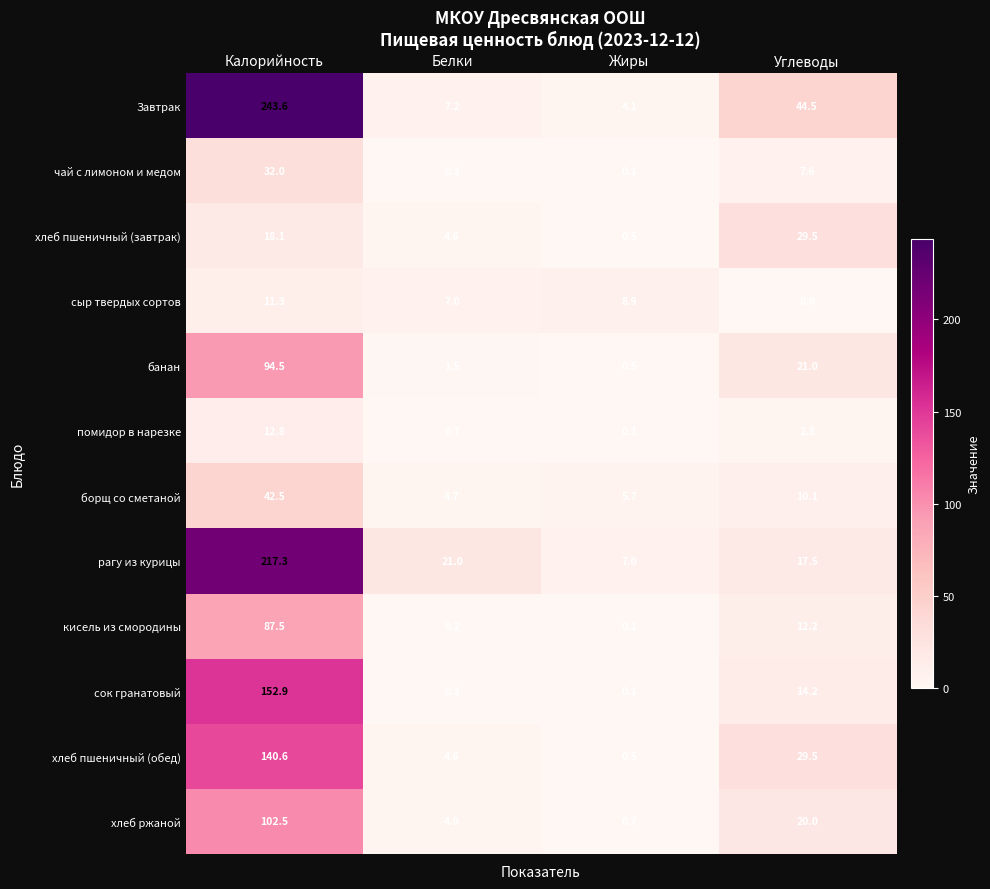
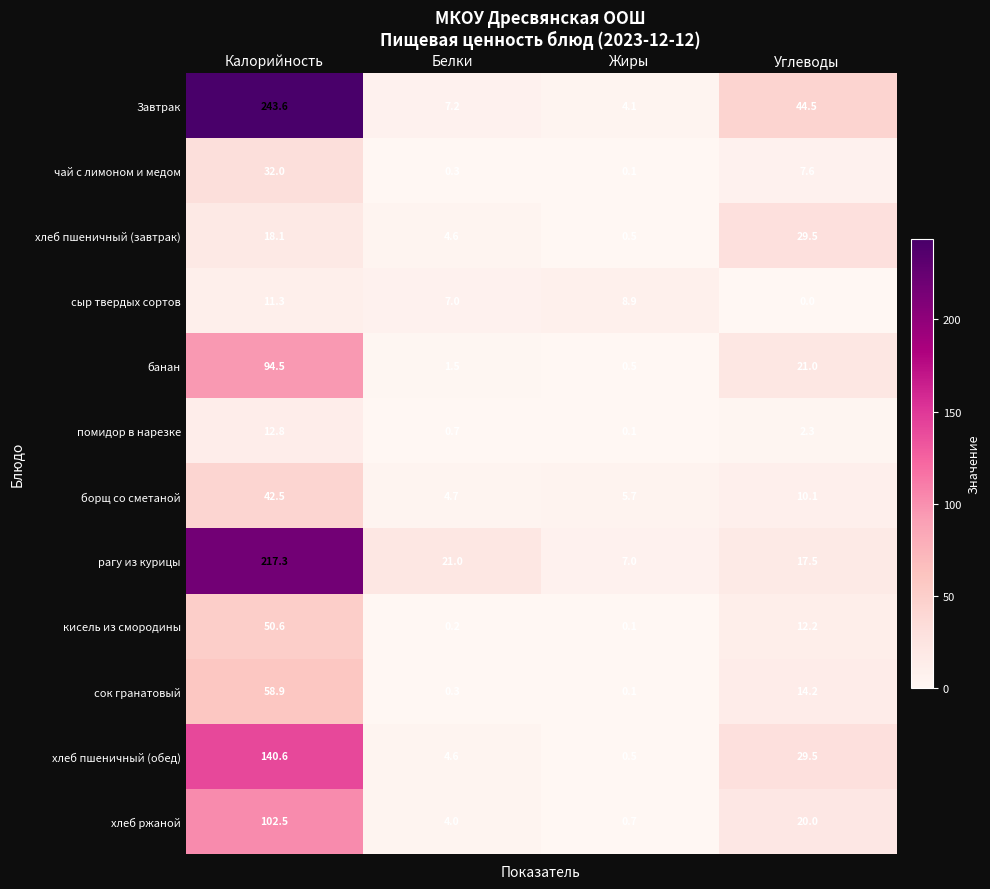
кисель из смородины, Калорийность: 87.5 -> 50.6
сок гранатовый, Калорийность: 152.9 -> 58.9
